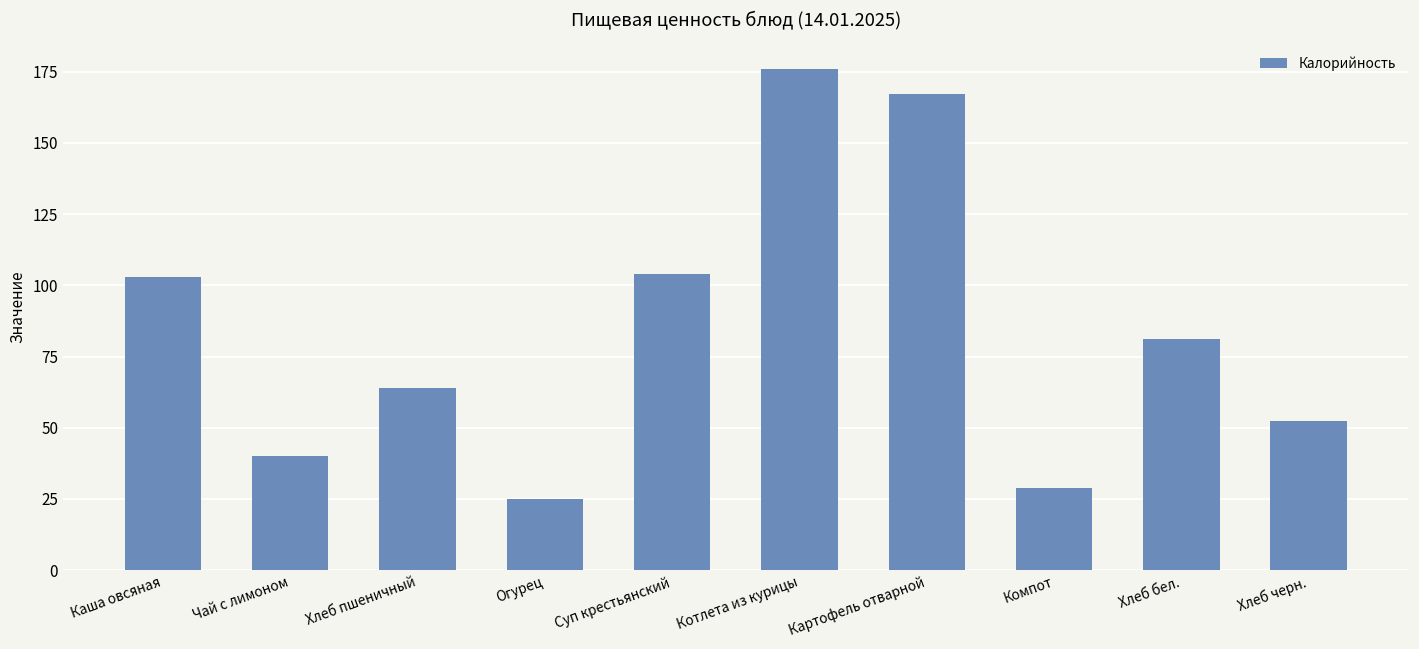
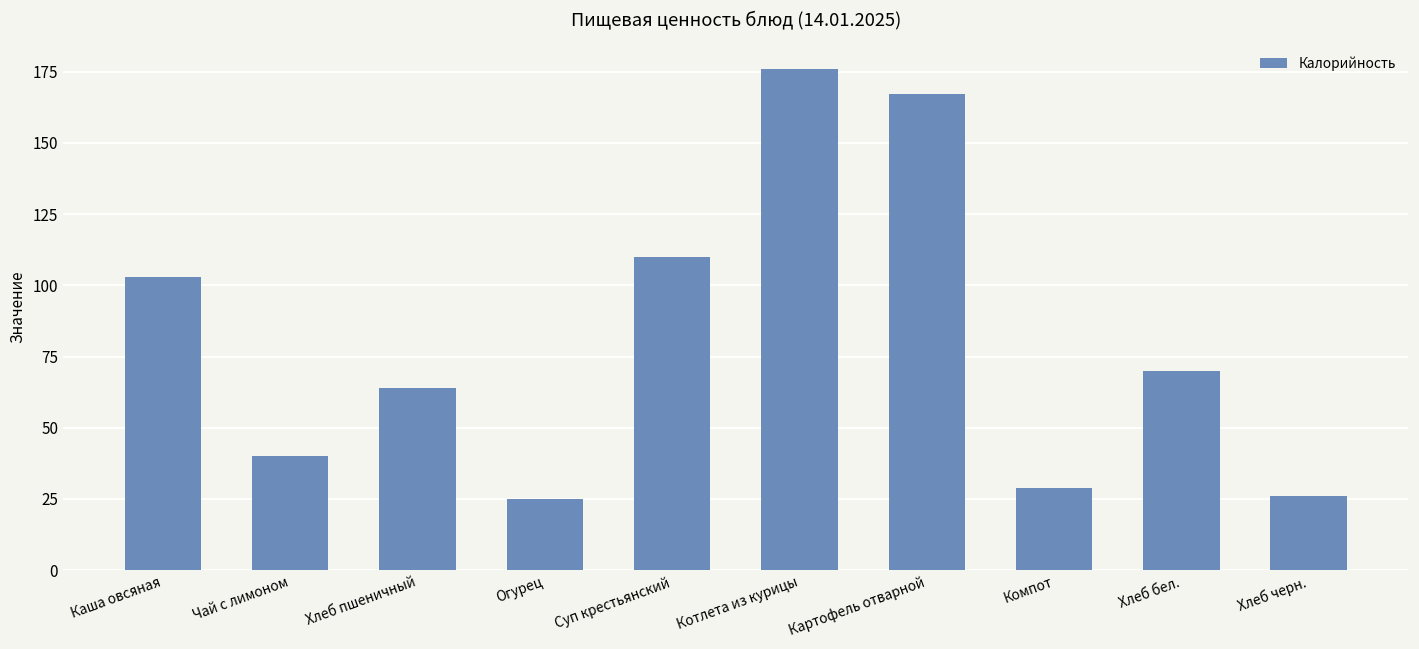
Суп крестьянский: 104 -> 110
Хлеб бел.: 81 -> 70
Хлеб черн.: 52 -> 26
